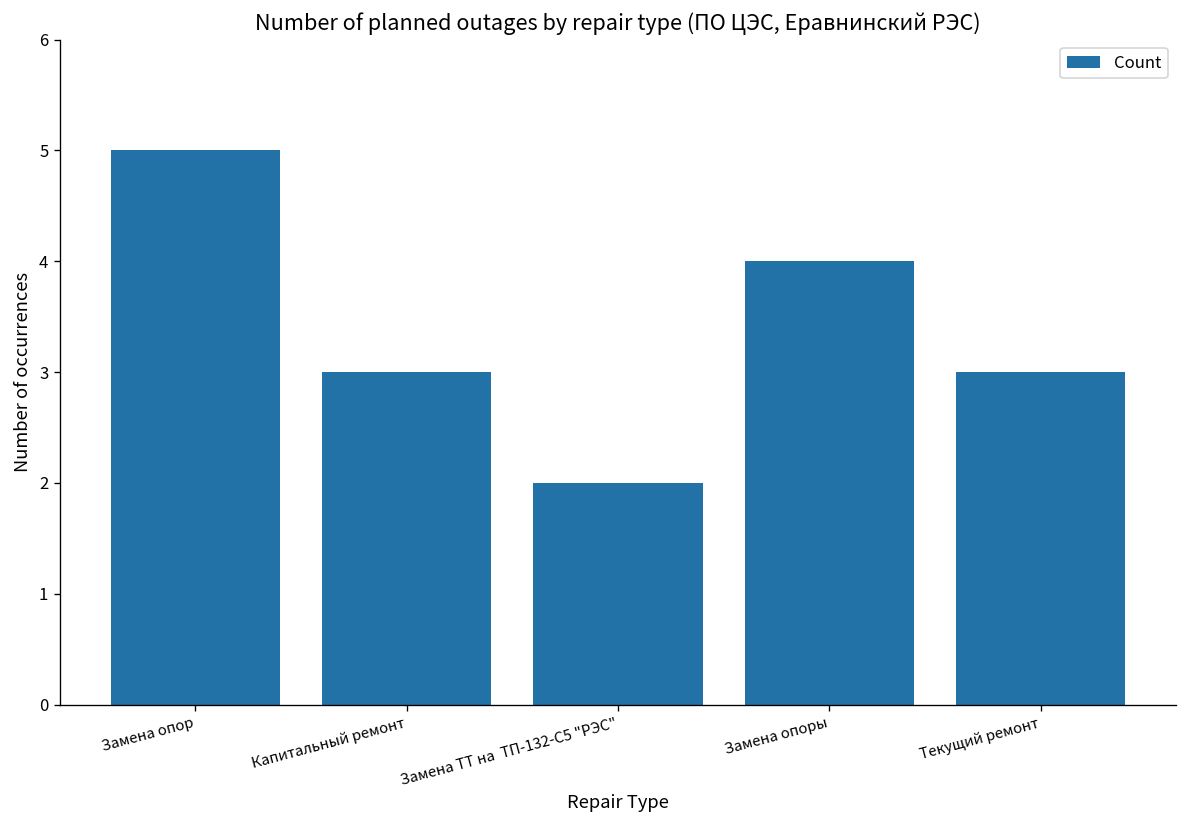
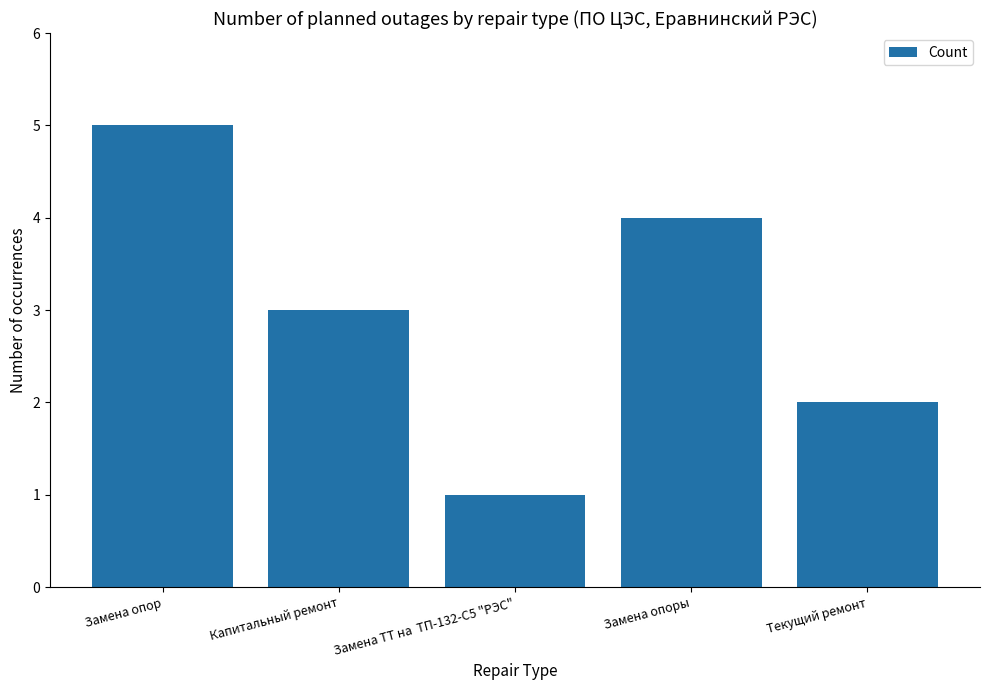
Замена ТТ на ТП-132-С5 "РЭС": 2 -> 1
Текущий ремонт: 3 -> 2
